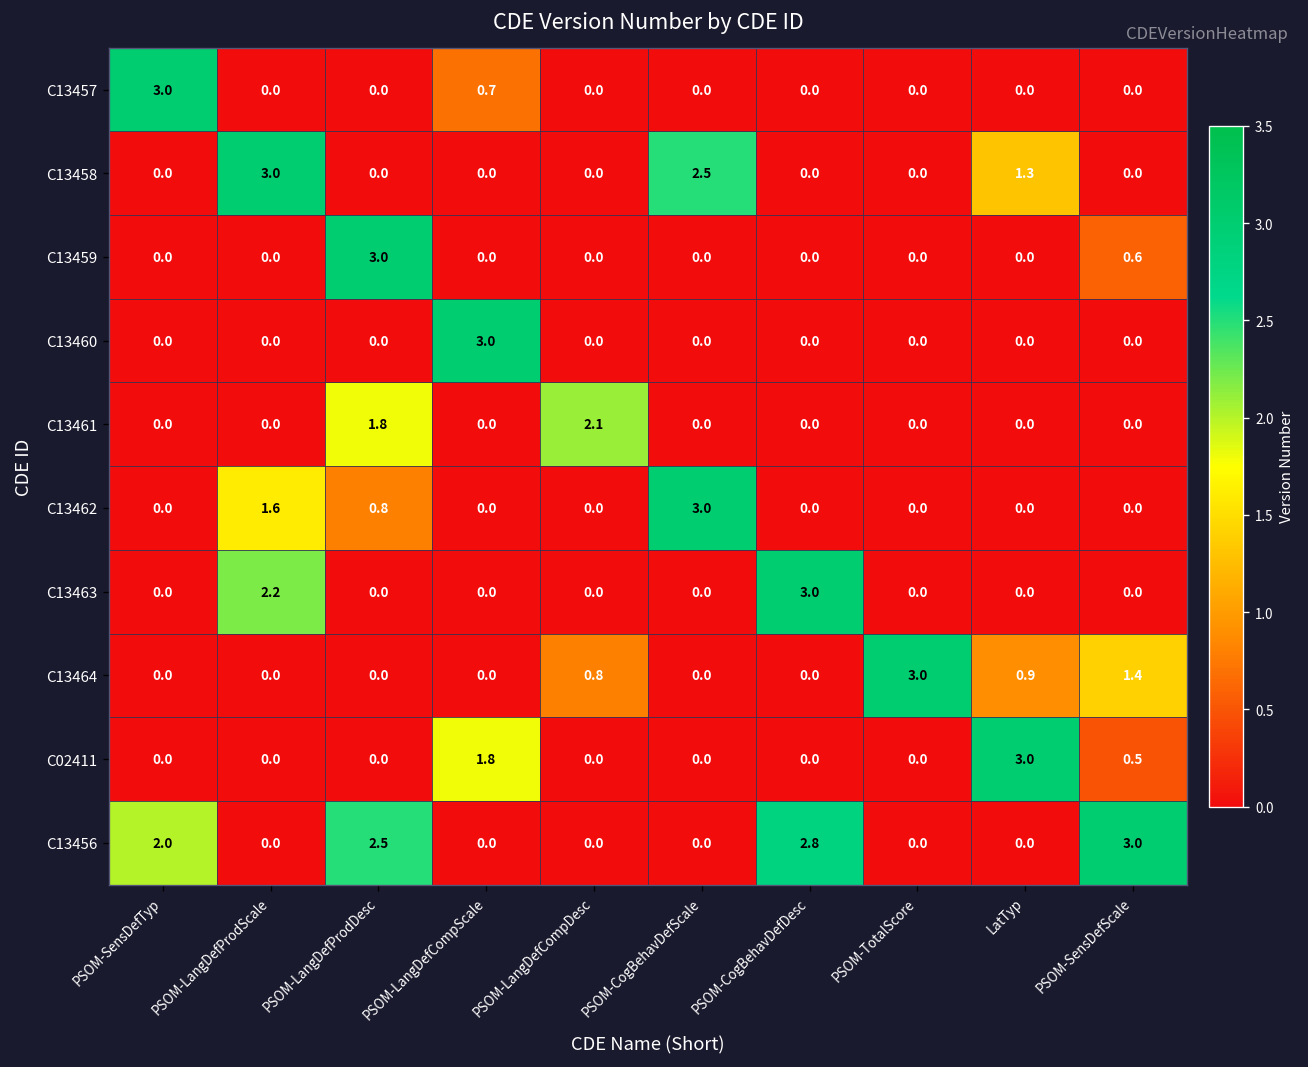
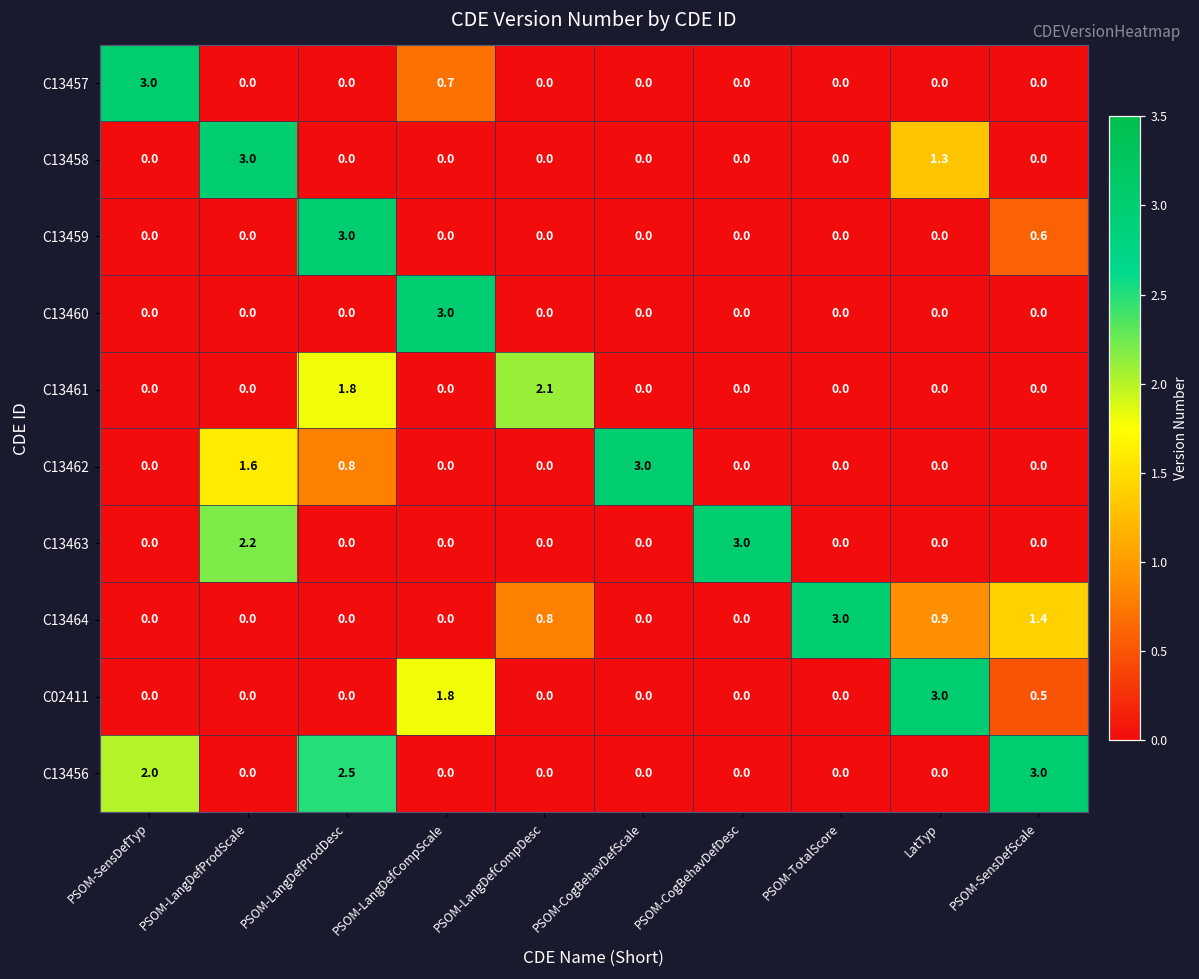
C13458, PSOM-CogBehavDefScale: 2.5 -> 0.0
C13456, PSOM-CogBehavDefDesc: 2.8 -> 0.0
